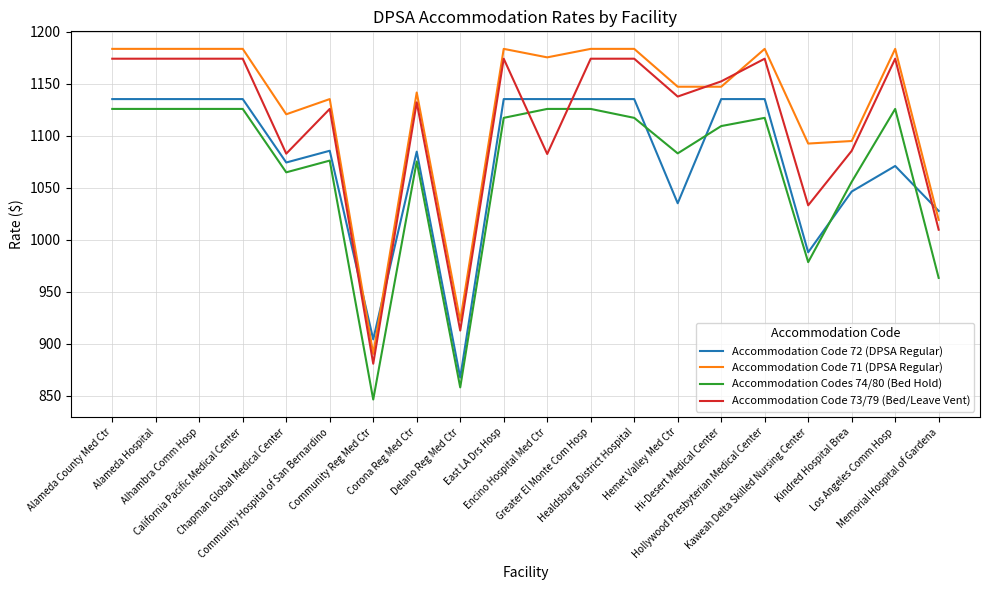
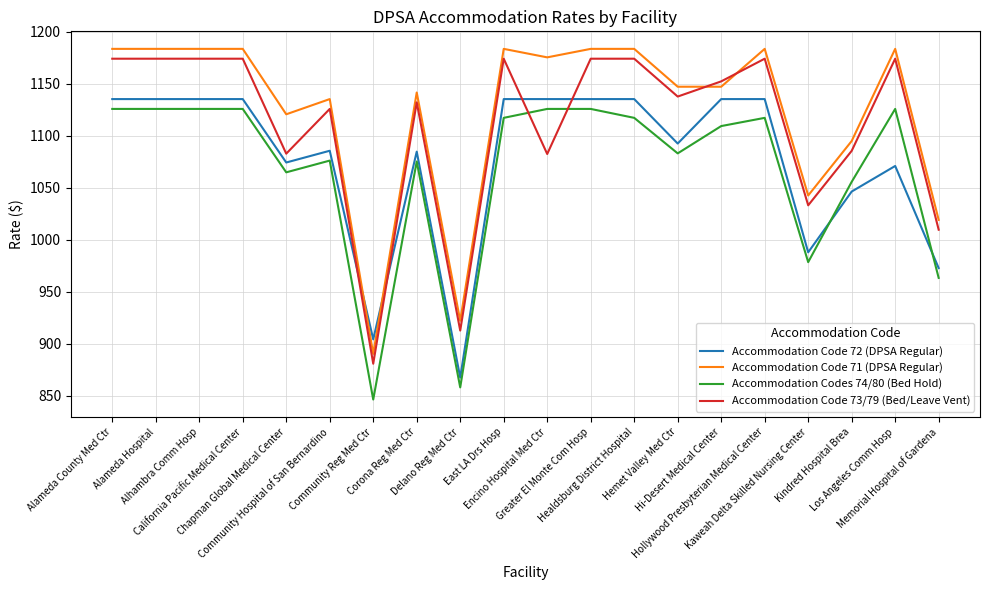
Accommodation Code 72 (DPSA Regular), Hemet Valley Med Ctr: 1035 -> 1092
Accommodation Code 71 (DPSA Regular), Kaweah Delta Skilled Nursing Center: 1092 -> 1042
Accommodation Code 72 (DPSA Regular), Memorial Hospital of Gardena: 1028 -> 973
